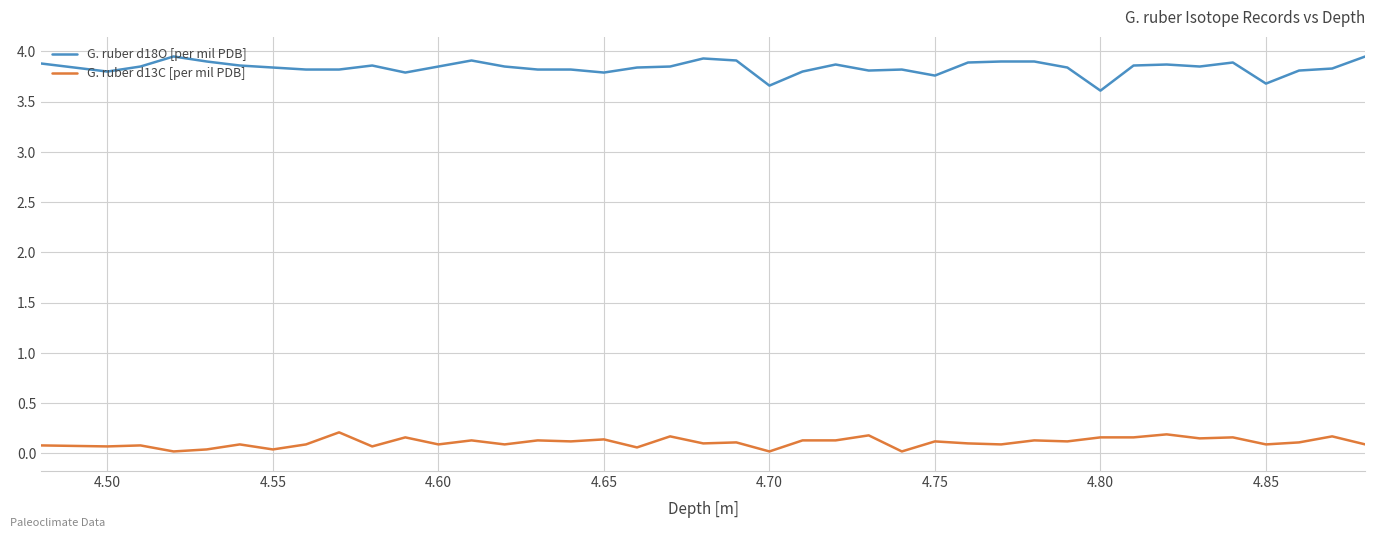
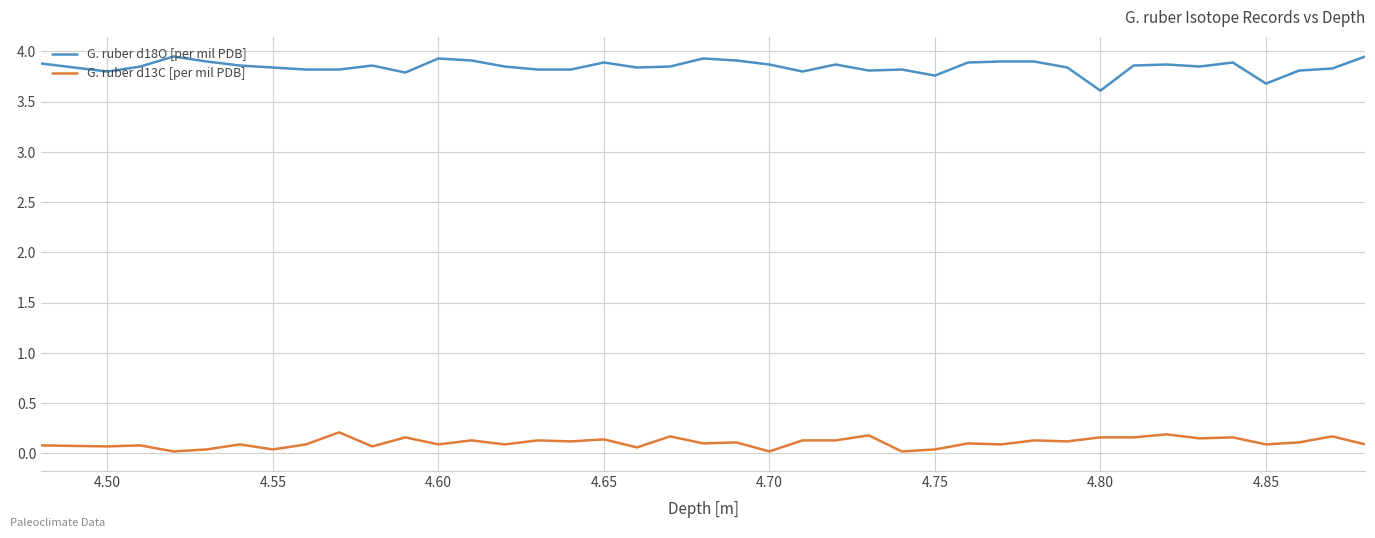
G. ruber d18O [per mil PDB], 4.60: 3.85 -> 3.93
G. ruber d18O [per mil PDB], 4.65: 3.79 -> 3.89
G. ruber d18O [per mil PDB], 4.70: 3.66 -> 3.87
G. ruber d13C [per mil PDB], 4.75: 0.12 -> 0.04
